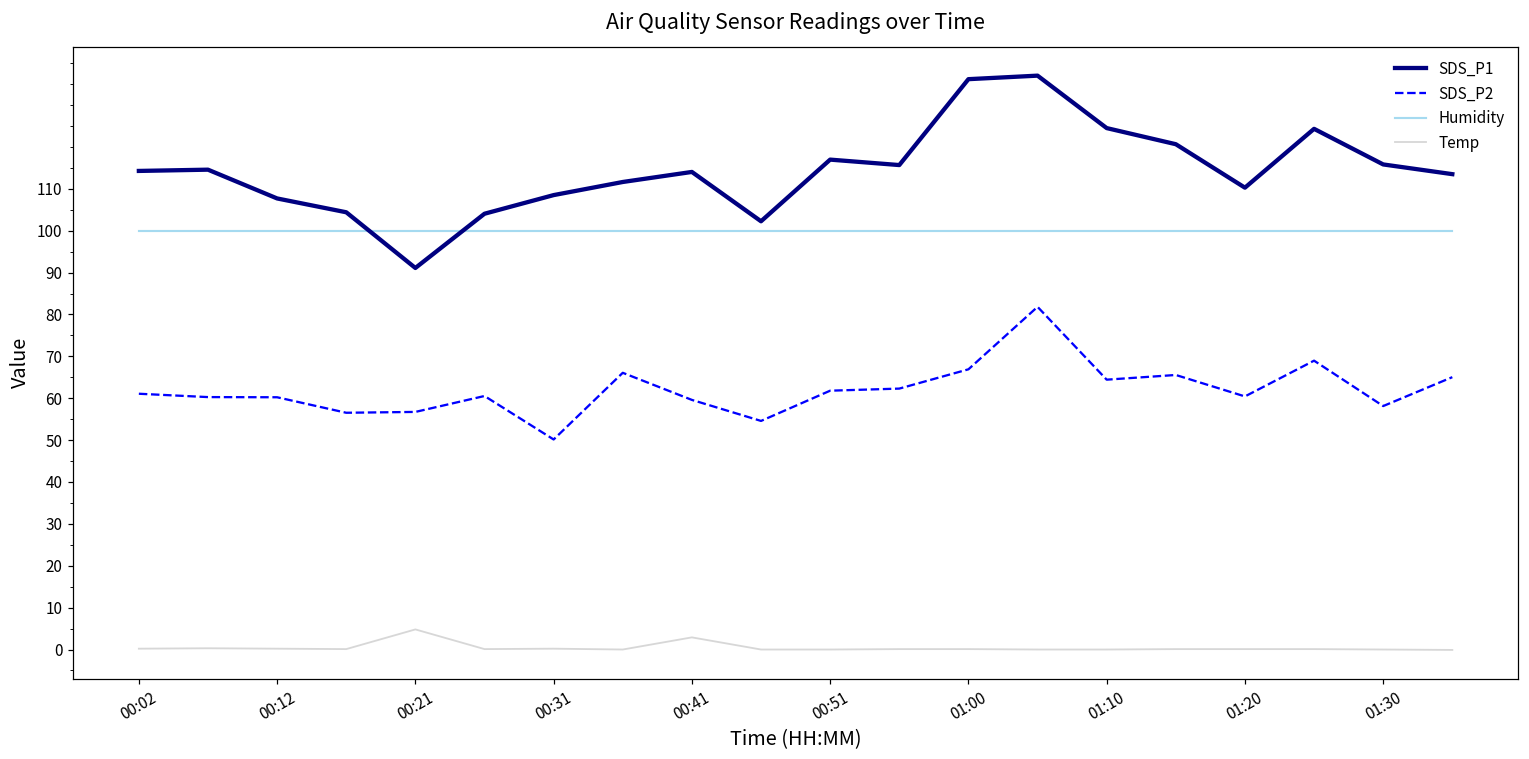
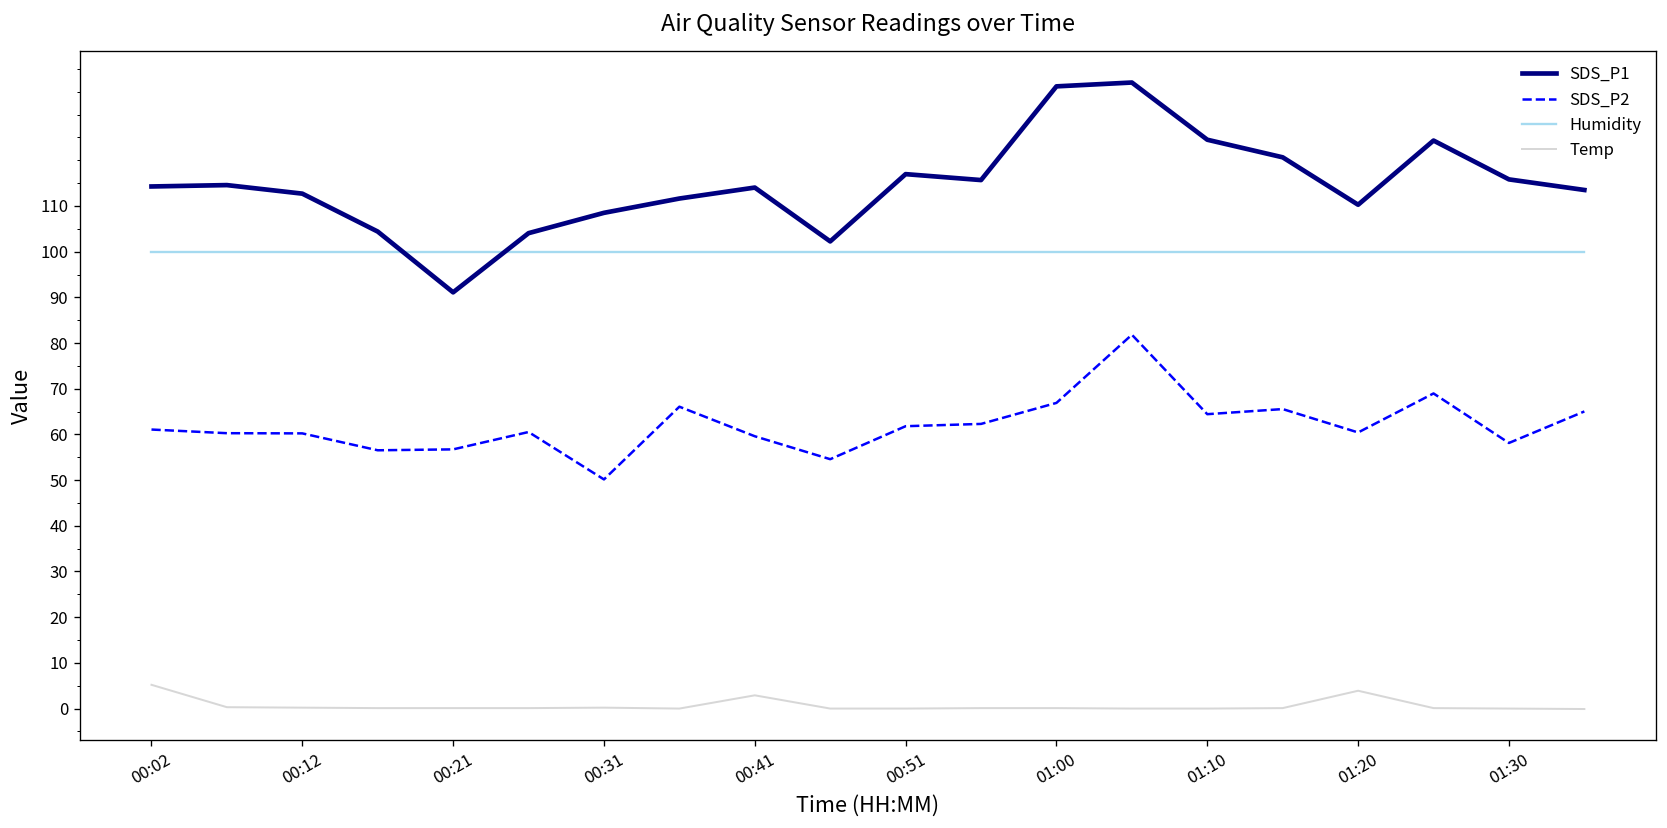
Temp, 00:02: 0 -> 5
SDS_P1, 00:12: 108 -> 113
Temp, 00:21: 5 -> 0
Temp, 01:20: 0 -> 4
